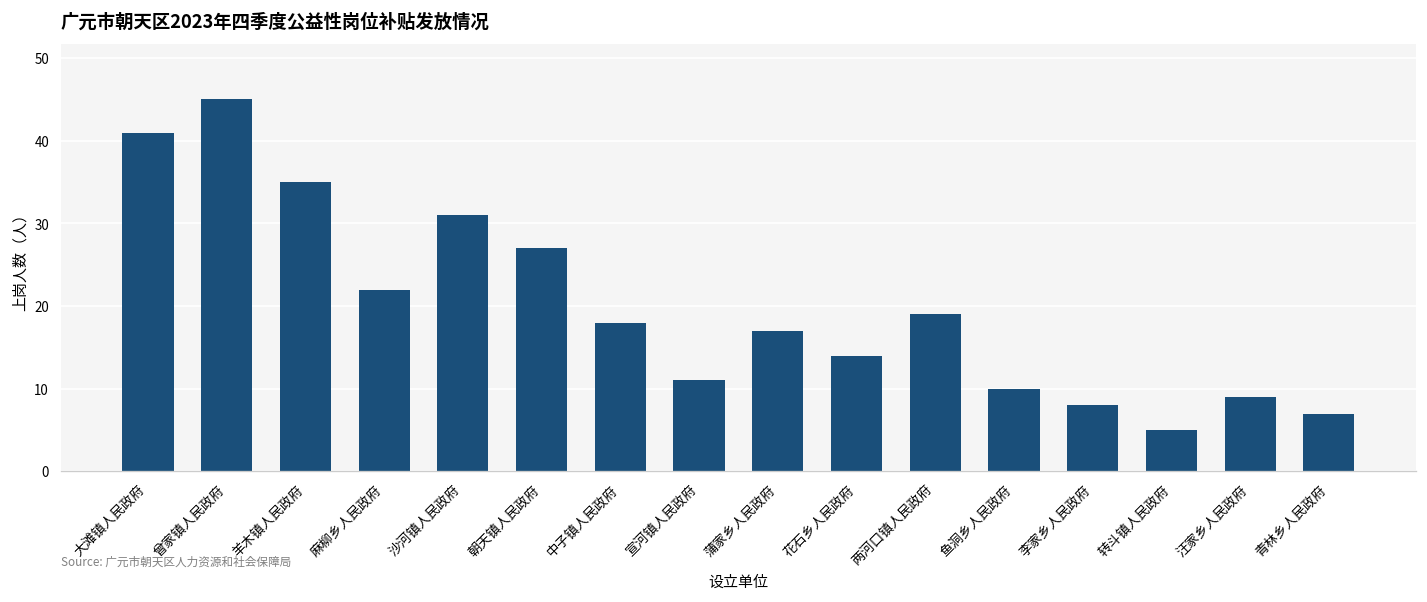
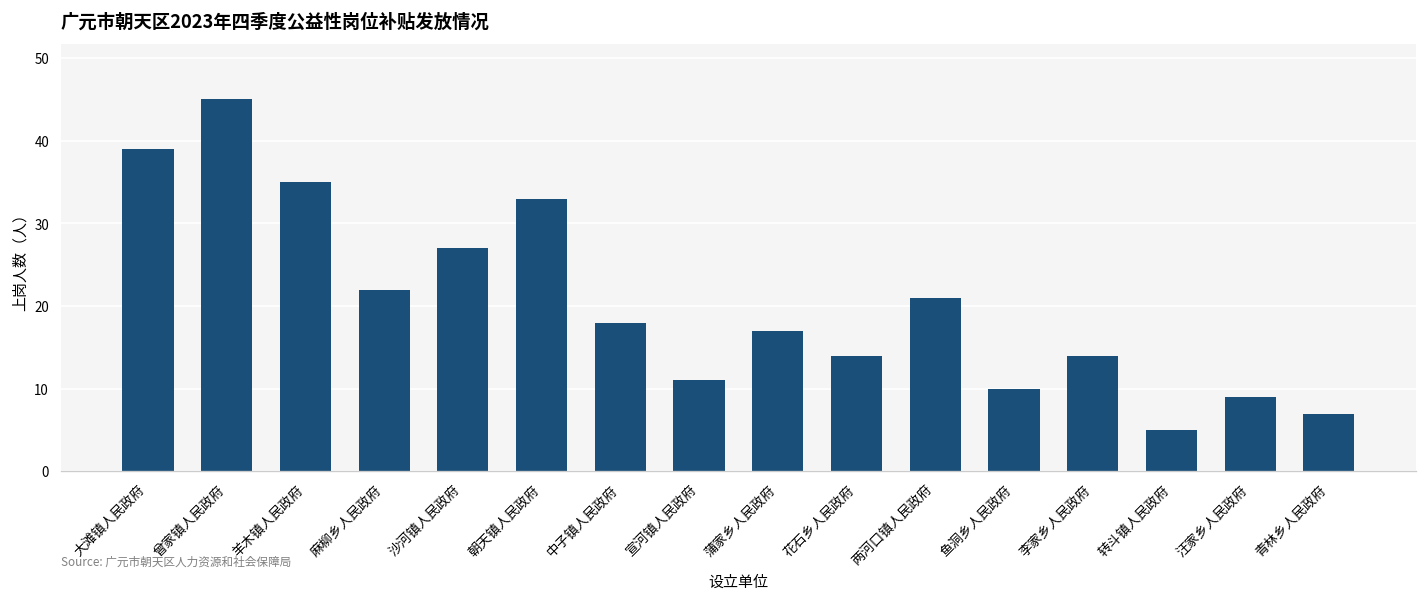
大滩镇人民政府: 41 -> 39
沙河镇人民政府: 31 -> 27
朝天镇人民政府: 27 -> 33
两河口镇人民政府: 19 -> 21
李家乡人民政府: 8 -> 14
